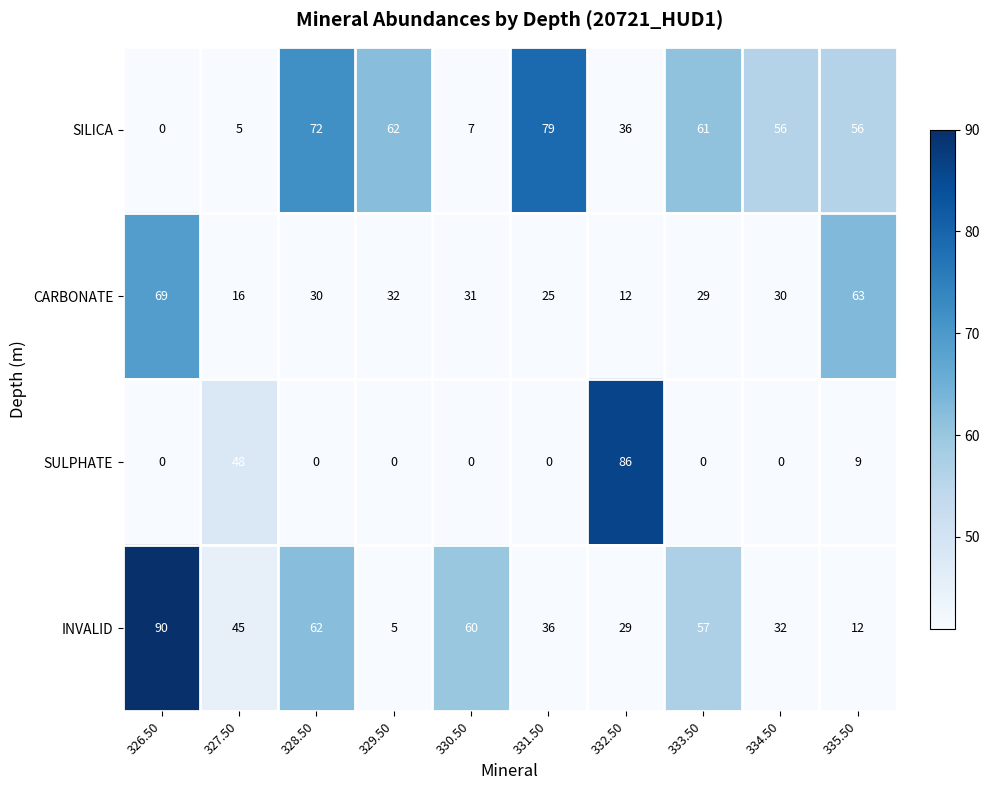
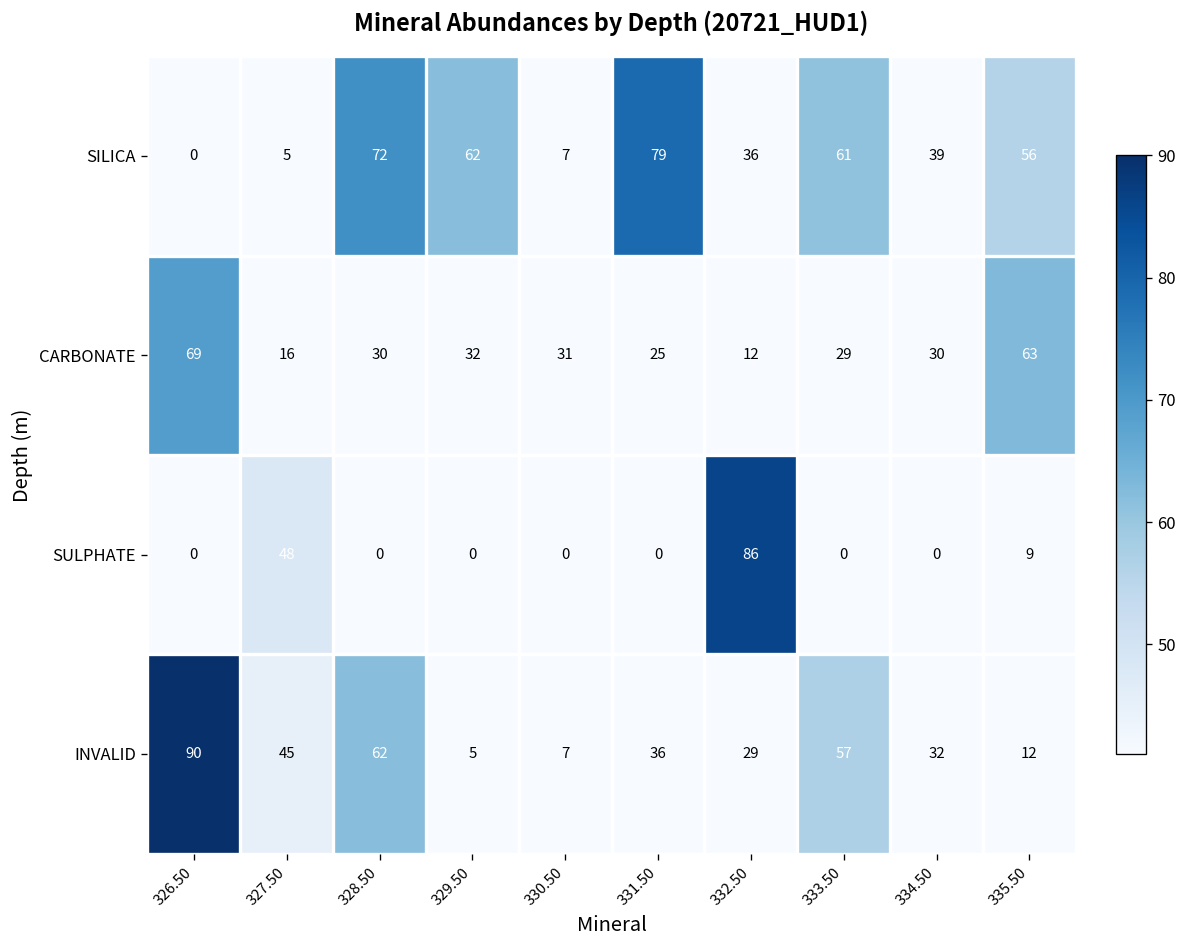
SILICA, 334.50: 56 -> 39
INVALID, 330.50: 60 -> 7
